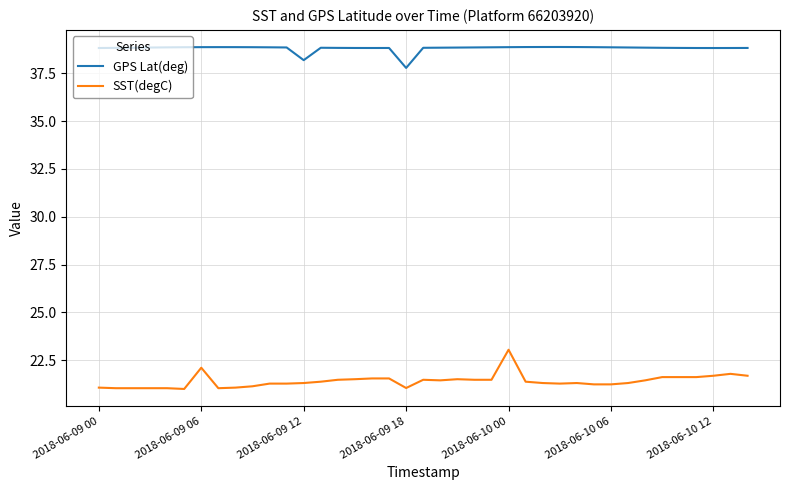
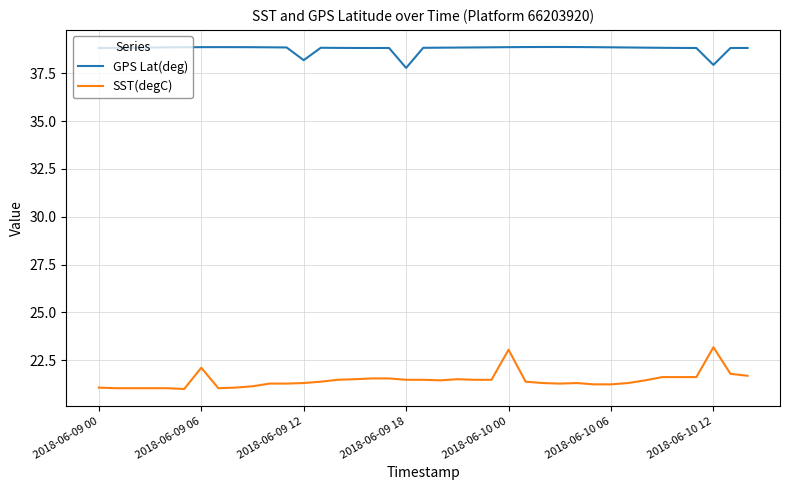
SST(degC), 2018-06-09 18: 21.1 -> 21.5
GPS Lat(deg), 2018-06-10 12: 38.8 -> 37.9
SST(degC), 2018-06-10 12: 21.7 -> 23.2
